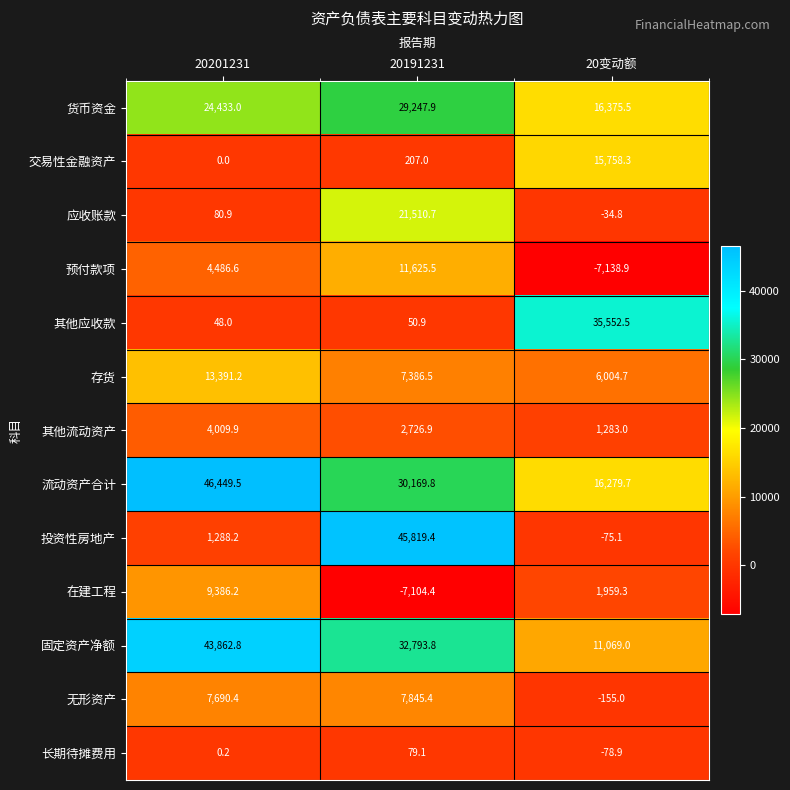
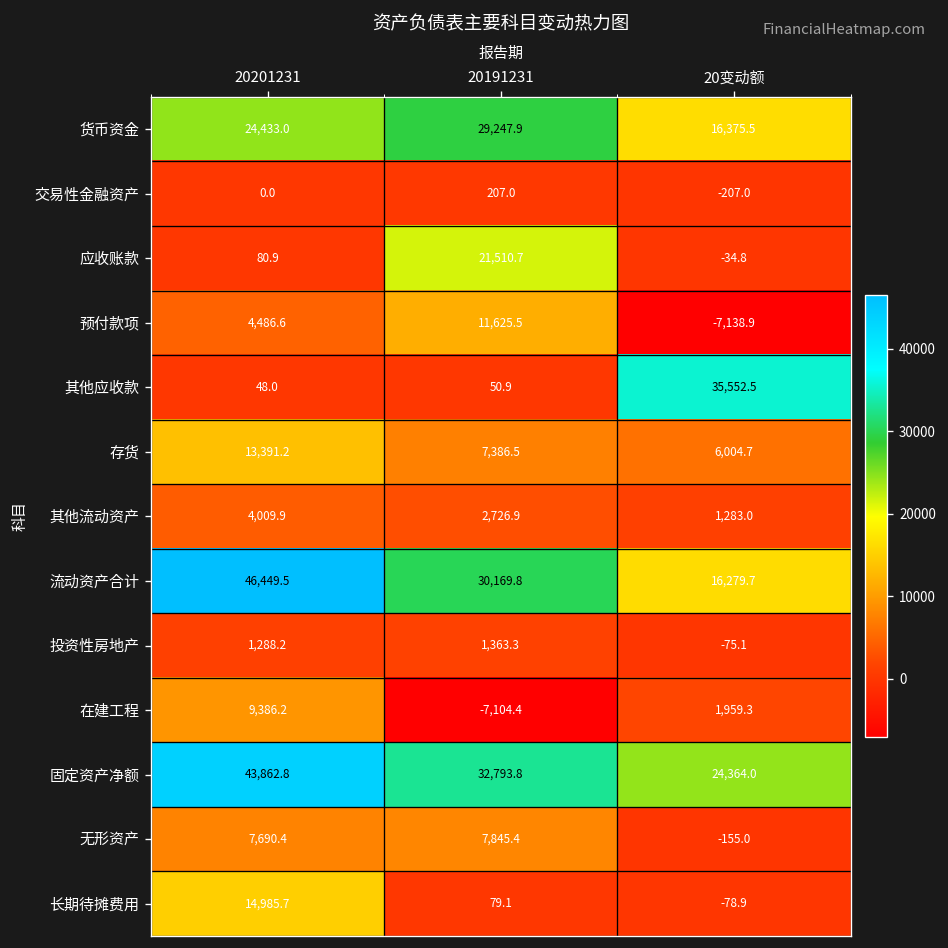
交易性金融资产, 20变动额: 15,758.3 -> -207.0
投资性房地产, 20191231: 45,819.4 -> 1,363.3
固定资产净额, 20变动额: 11,069.0 -> 24,364.0
长期待摊费用, 20201231: 0.2 -> 14,985.7
